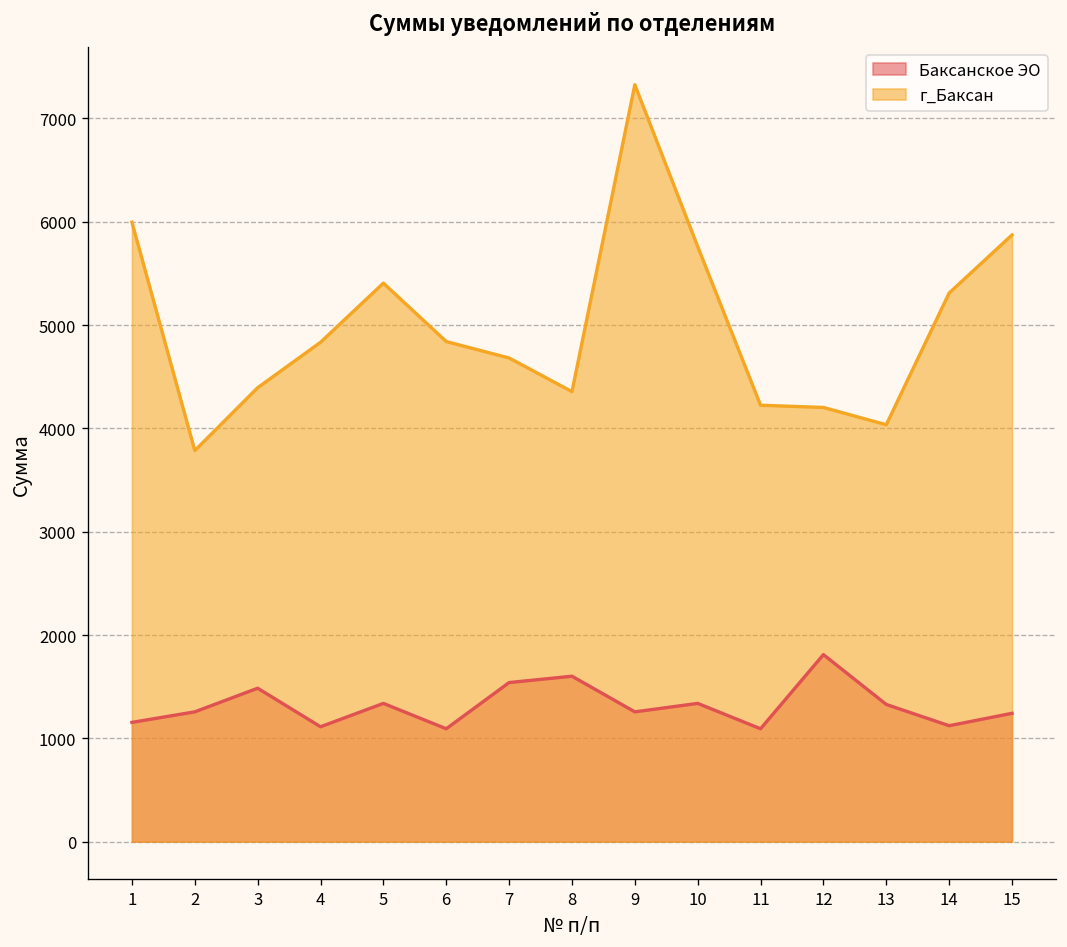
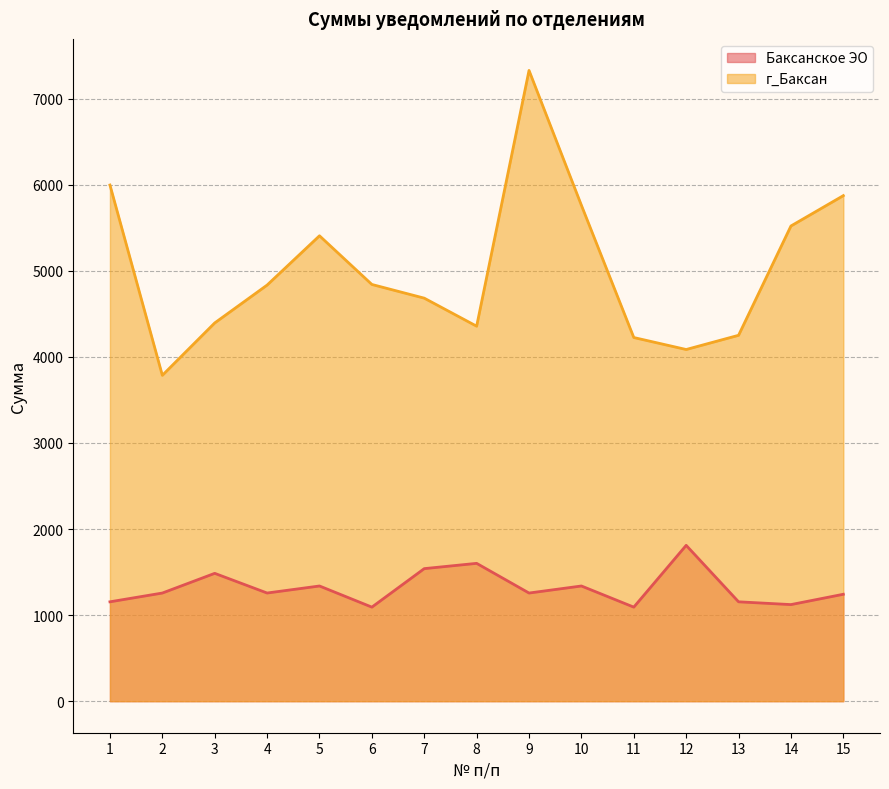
Баксанское ЭО, 4: 1100 -> 1300
г_Баксан, 12: 4200 -> 4100
Баксанское ЭО, 13: 1300 -> 1200
г_Баксан, 13: 4000 -> 4300
г_Баксан, 14: 5300 -> 5500
